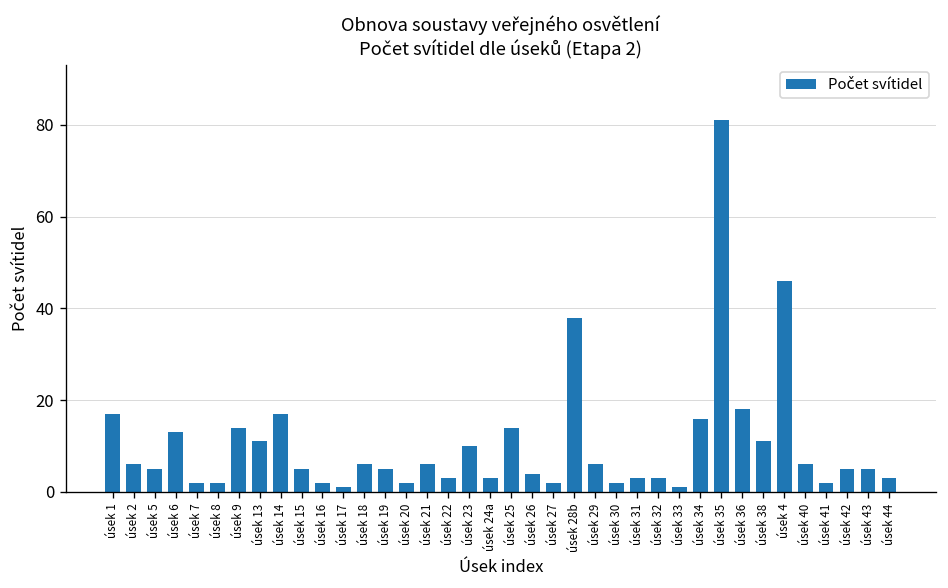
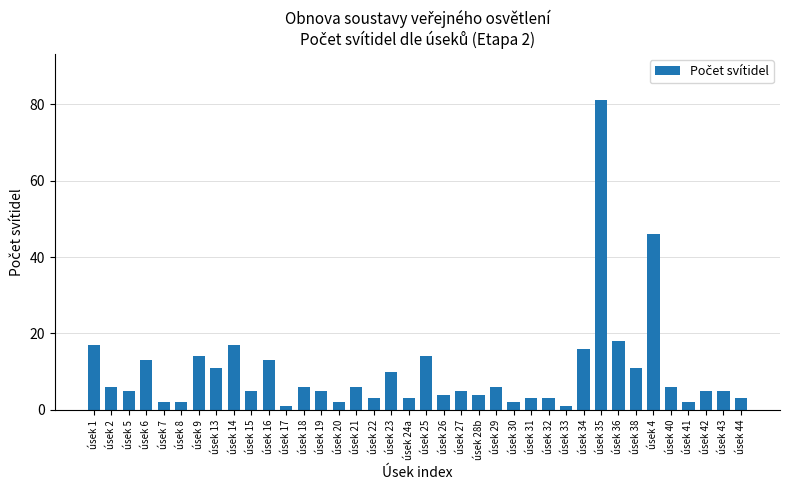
úsek 16: 2 -> 13
úsek 27: 2 -> 5
úsek 28b: 38 -> 4
